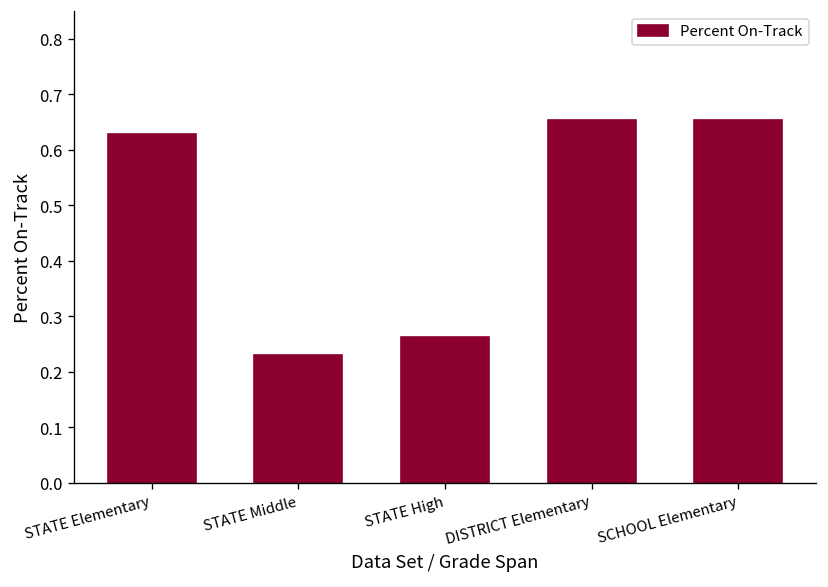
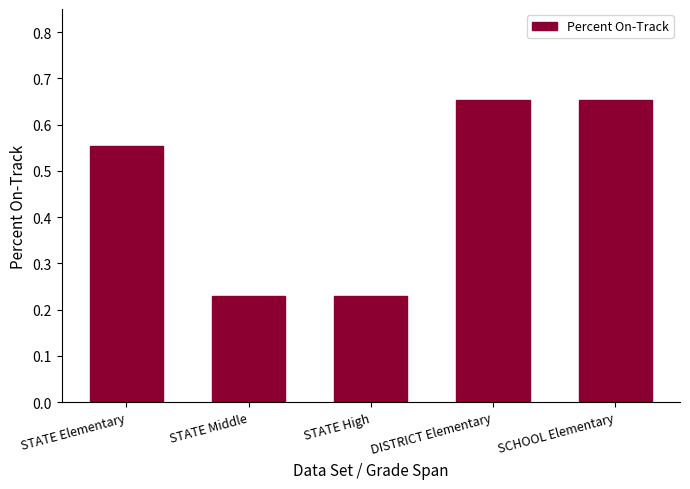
STATE Elementary: 0.63 -> 0.55
STATE High: 0.26 -> 0.23
